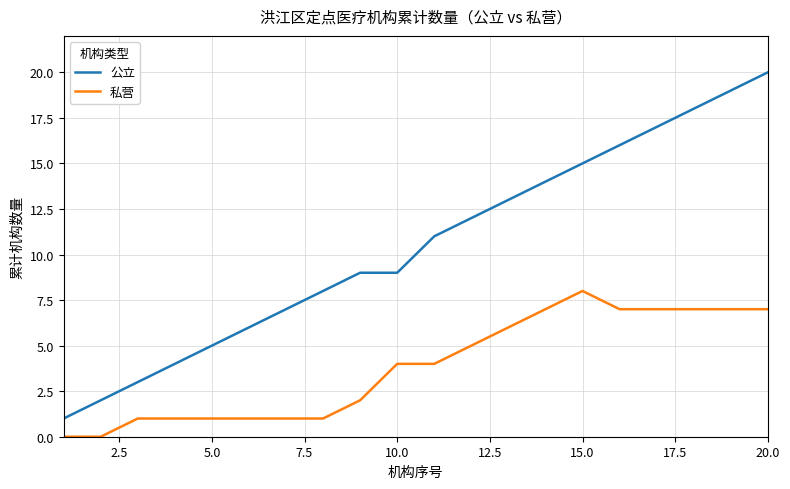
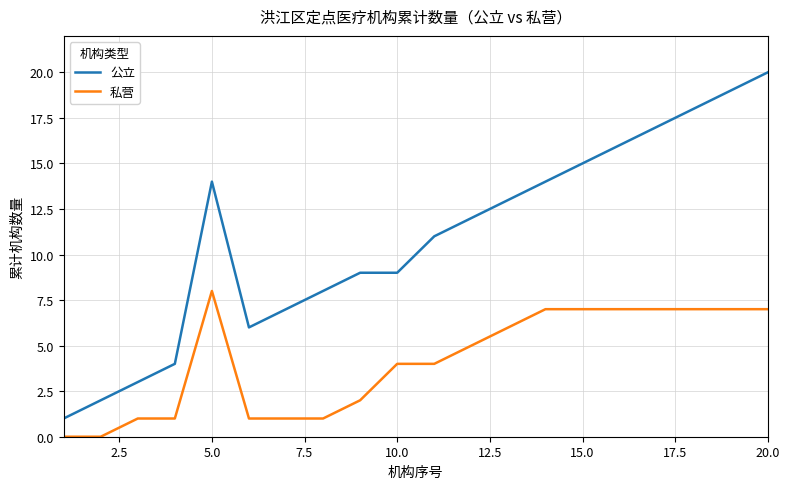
公立, 5.0: 5 -> 14
私营, 5.0: 1 -> 8
私营, 15.0: 8 -> 7
